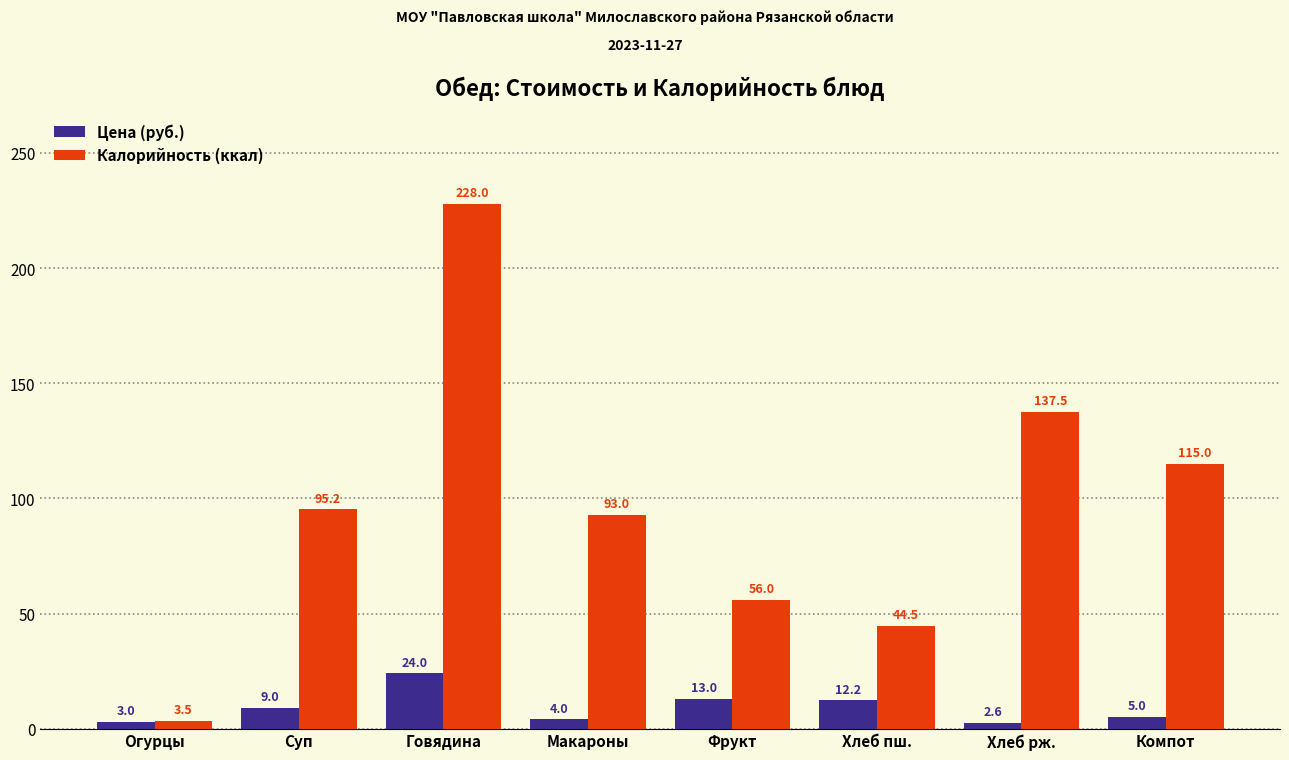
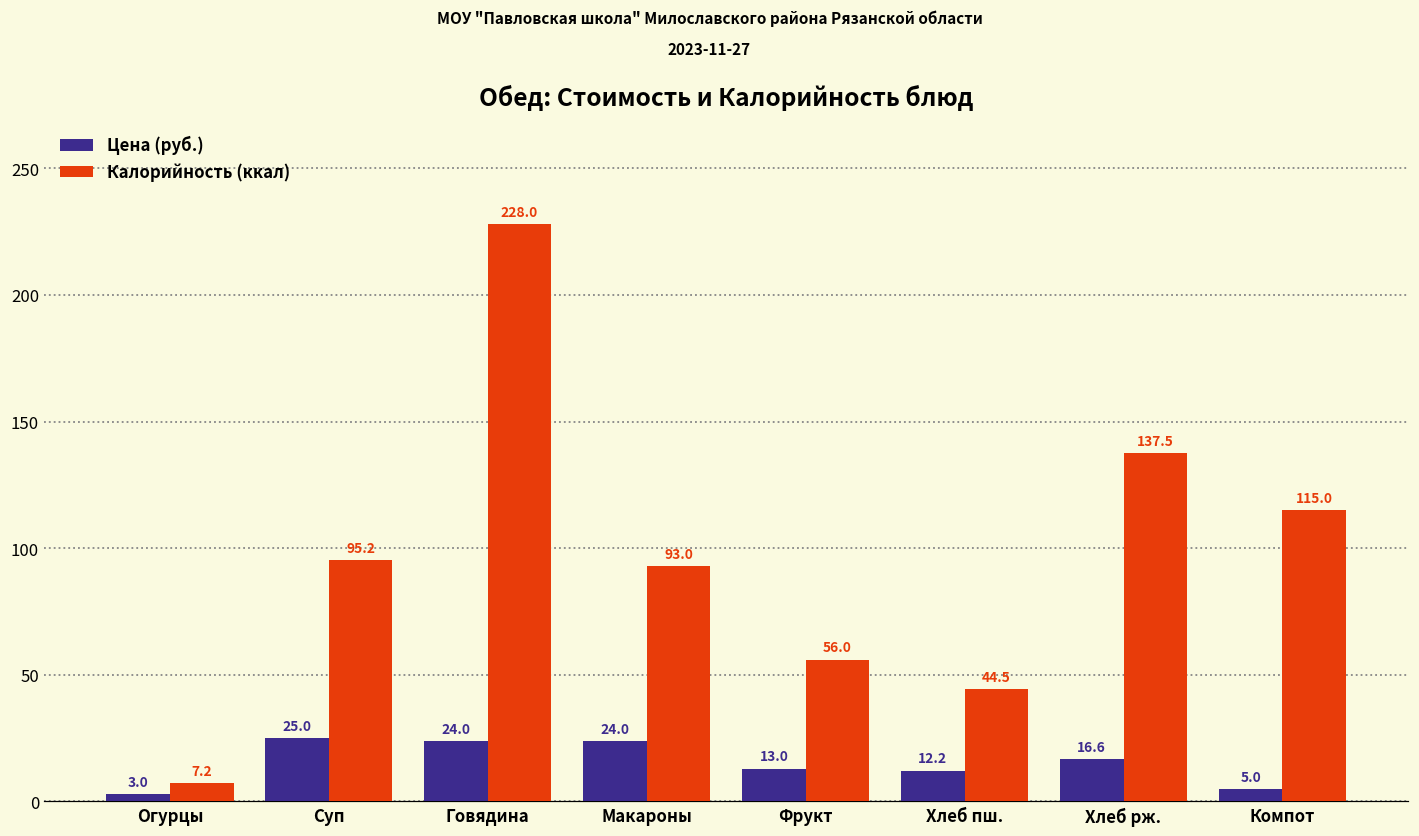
Калорийность (ккал), Огурцы: 3.5 -> 7.2
Цена (руб.), Суп: 9.0 -> 25.0
Цена (руб.), Макароны: 4.0 -> 24.0
Цена (руб.), Хлеб рж.: 2.6 -> 16.6
